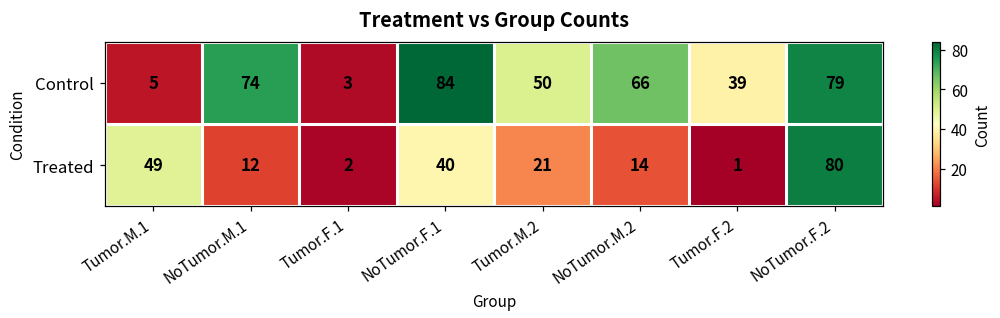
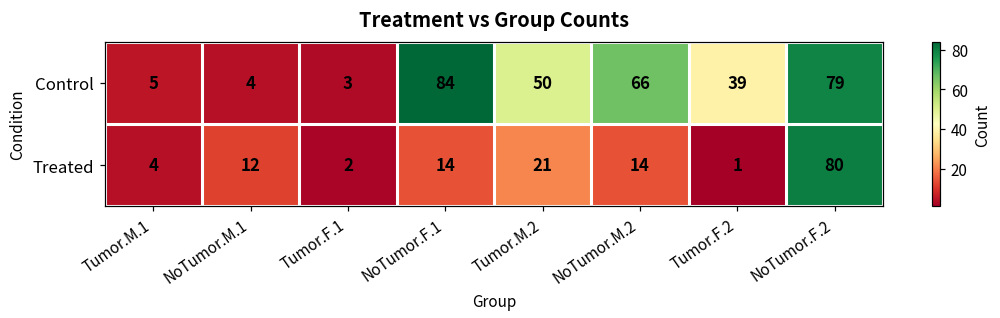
Control, NoTumor.M.1: 74 -> 4
Treated, Tumor.M.1: 49 -> 4
Treated, NoTumor.F.1: 40 -> 14
